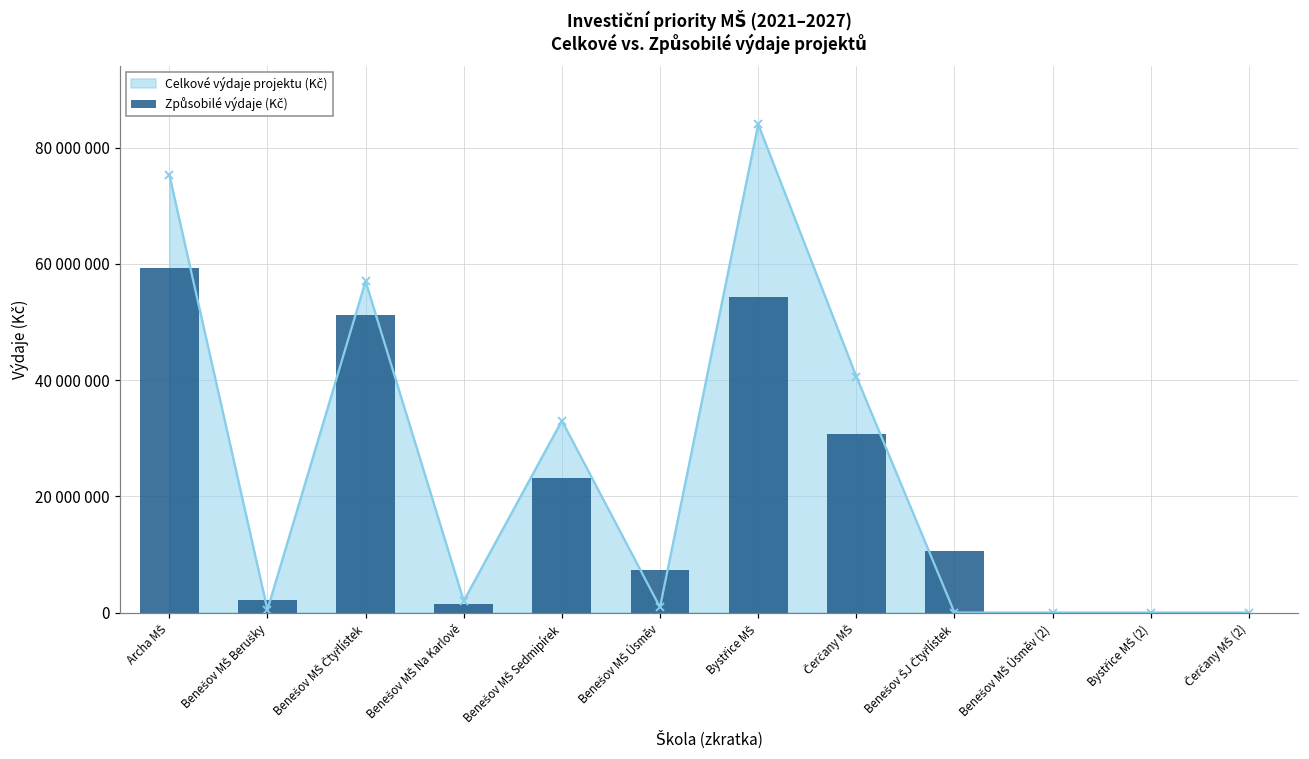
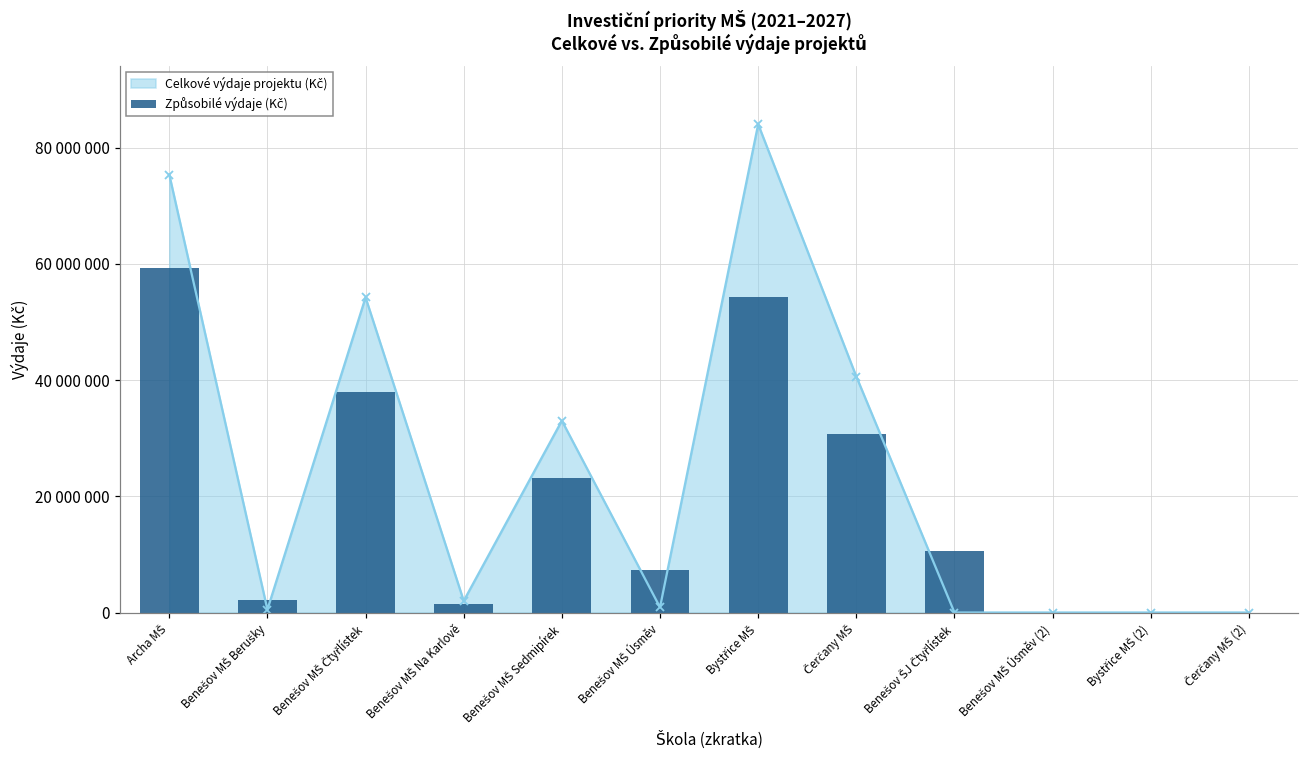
Celkové výdaje projektu (Kč), Benešov MŠ Čtyřlístek: 57000000 -> 54000000
Způsobilé výdaje (Kč), Benešov MŠ Čtyřlístek: 51000000 -> 38000000
